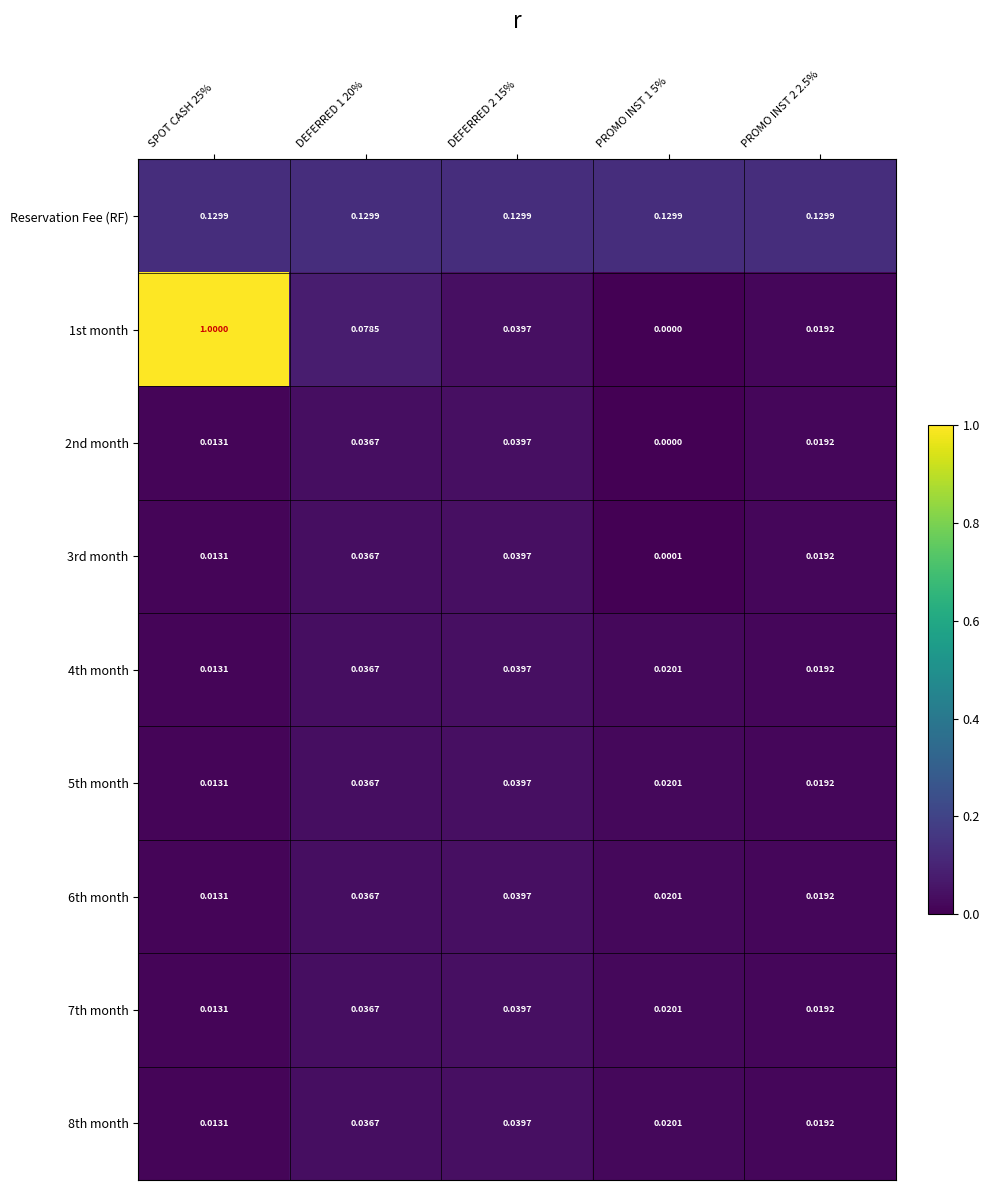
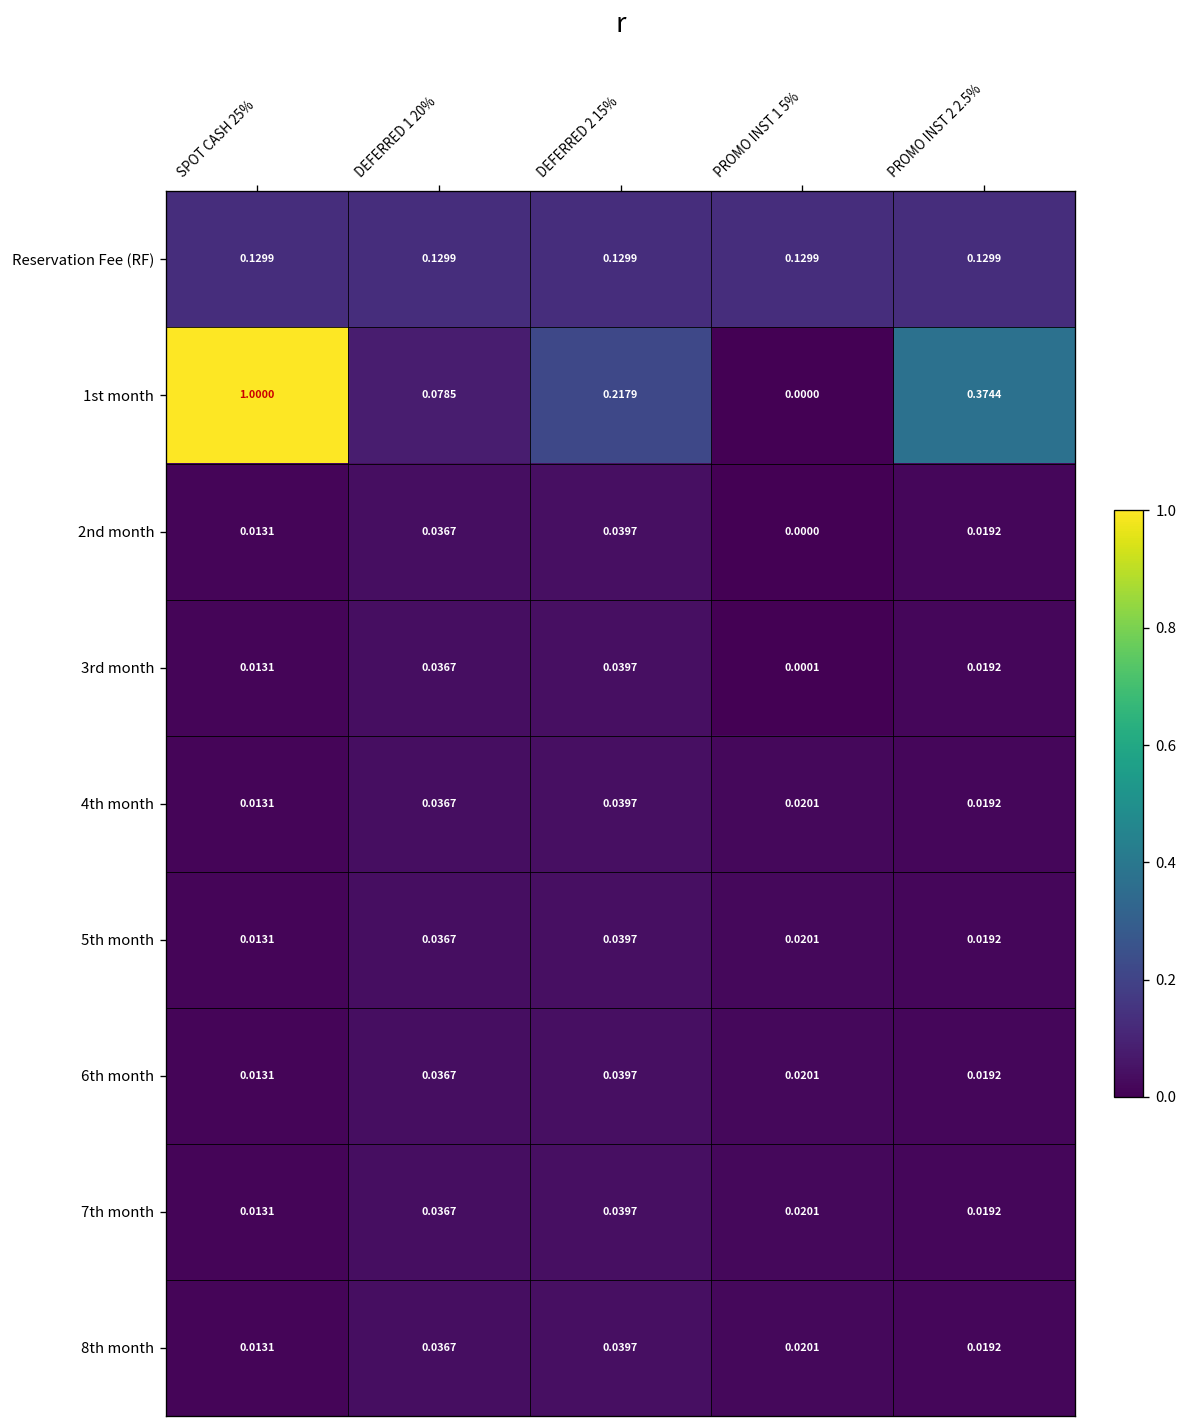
1st month, DEFERRED 2 15%: 0.0397 -> 0.2179
1st month, PROMO INST 2 2.5%: 0.0192 -> 0.3744
